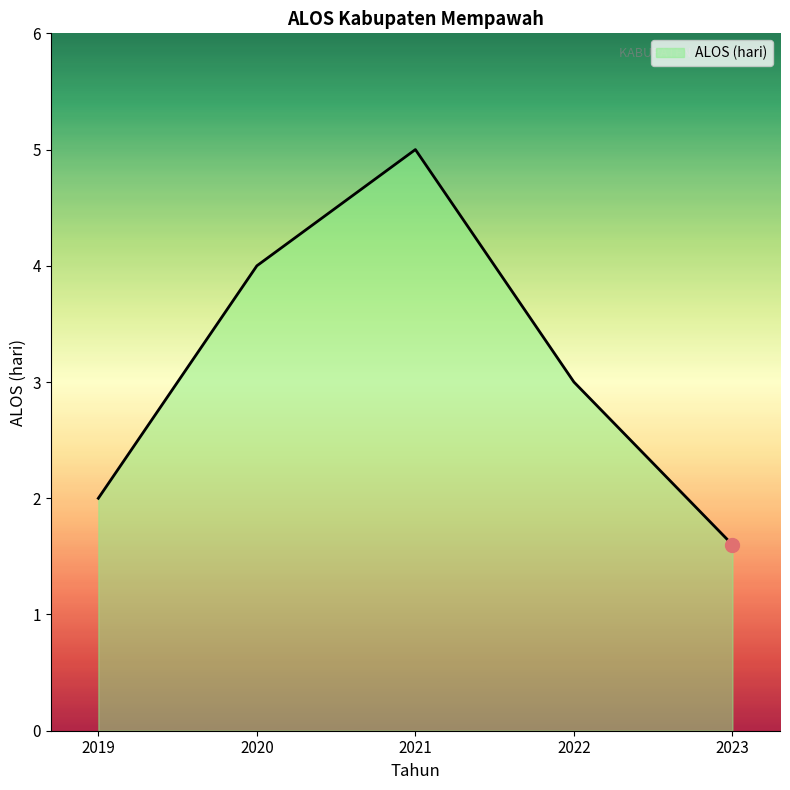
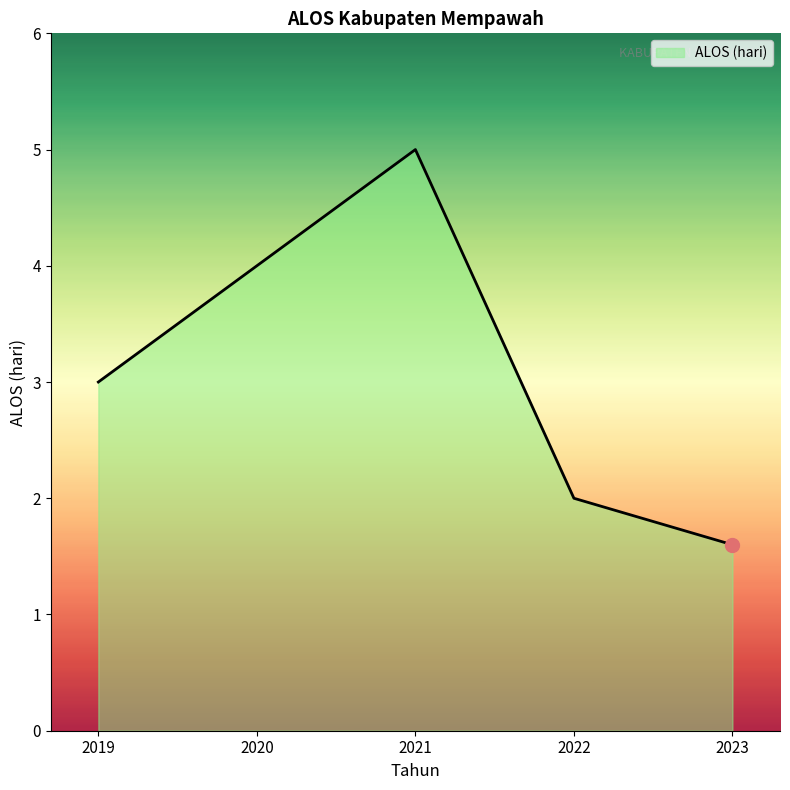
ALOS (hari), 2019: 2 -> 3
ALOS (hari), 2022: 3 -> 2
